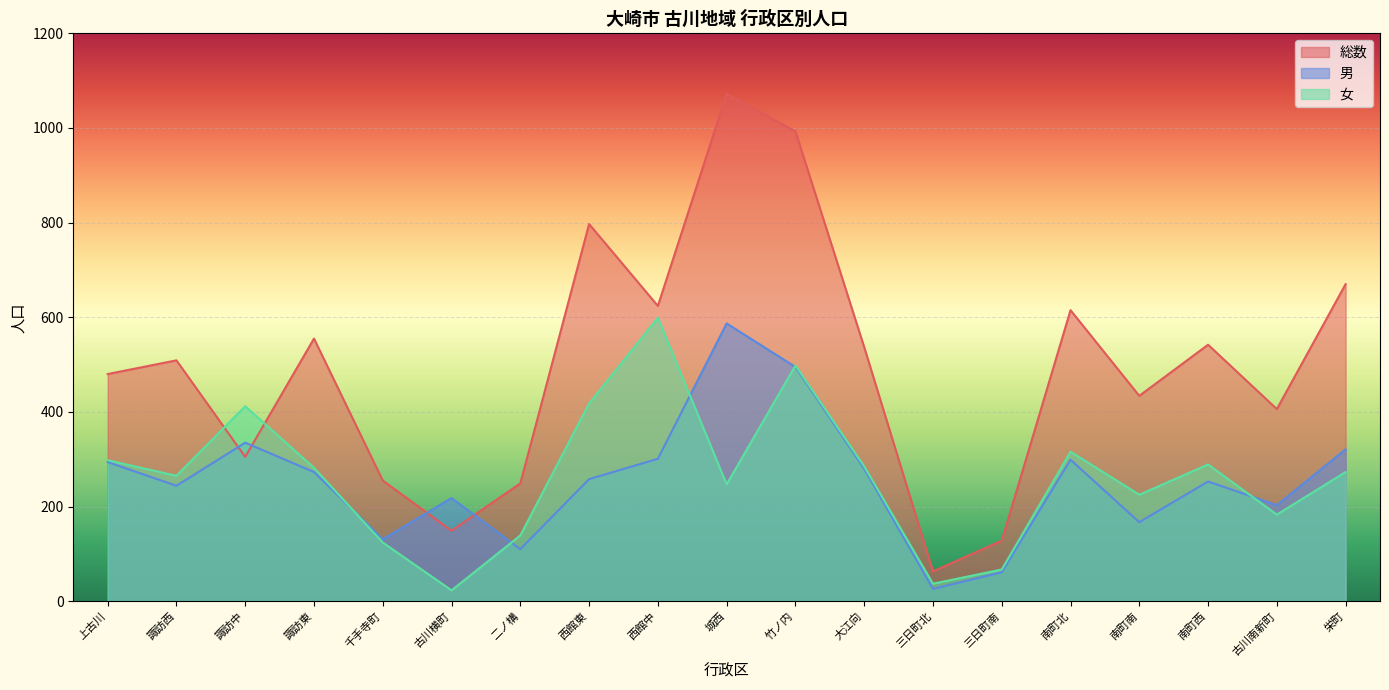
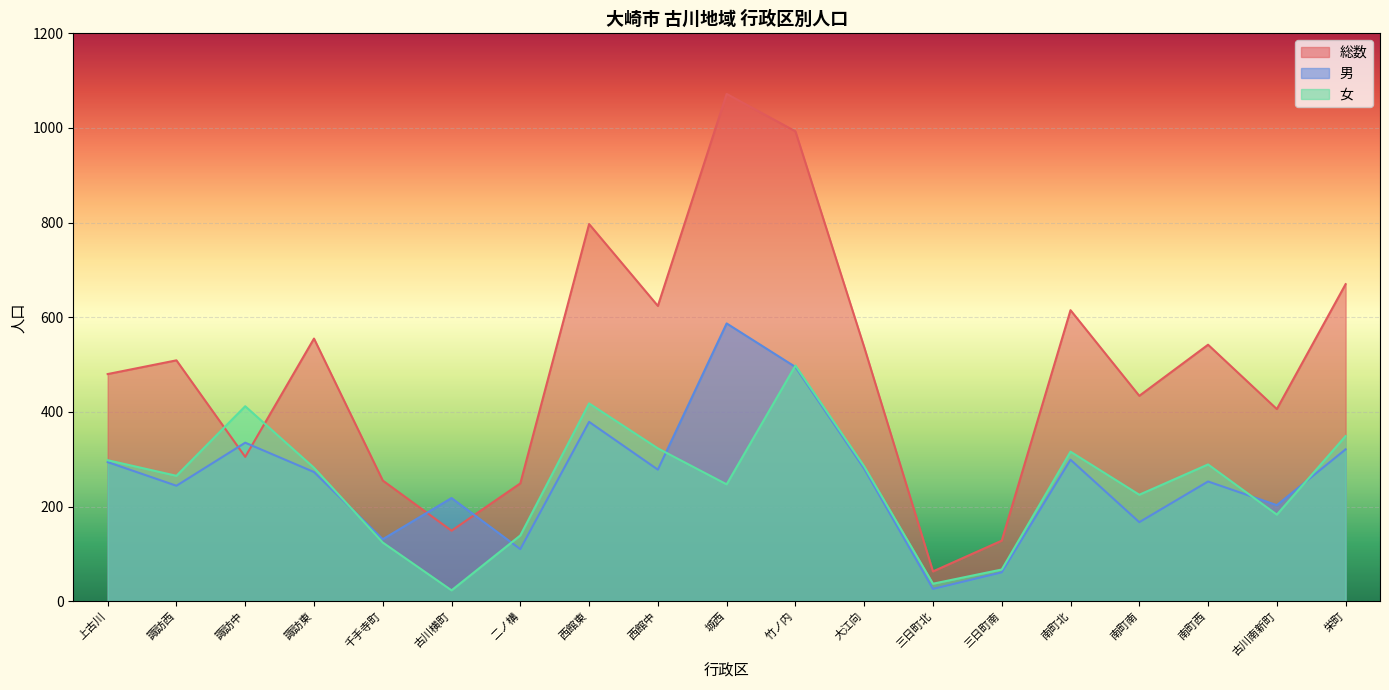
男, 西館東: 260 -> 380
男, 西館中: 300 -> 280
女, 西館中: 600 -> 320
女, 栄町: 270 -> 350
